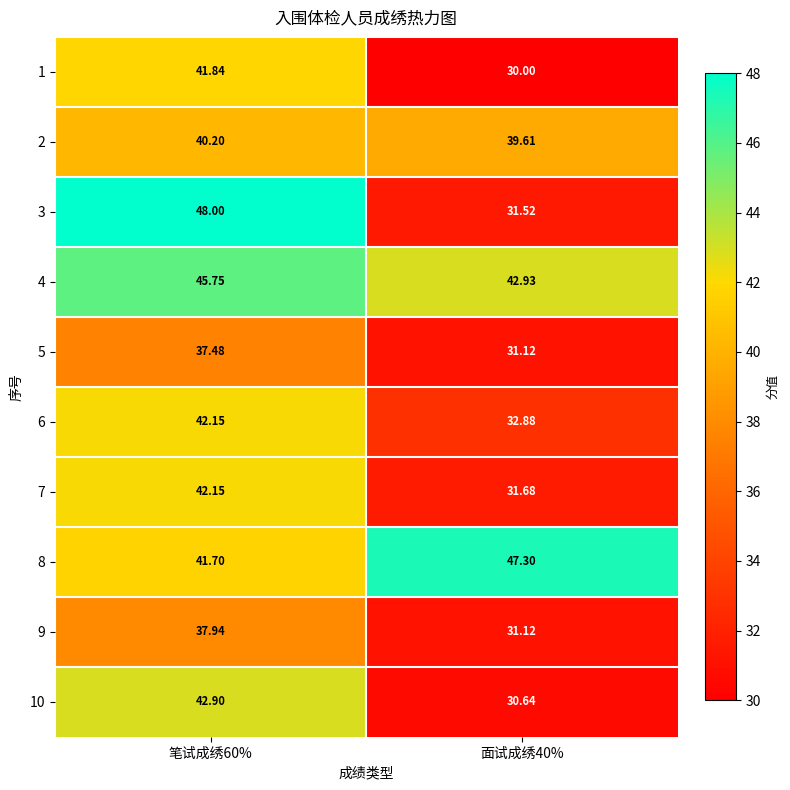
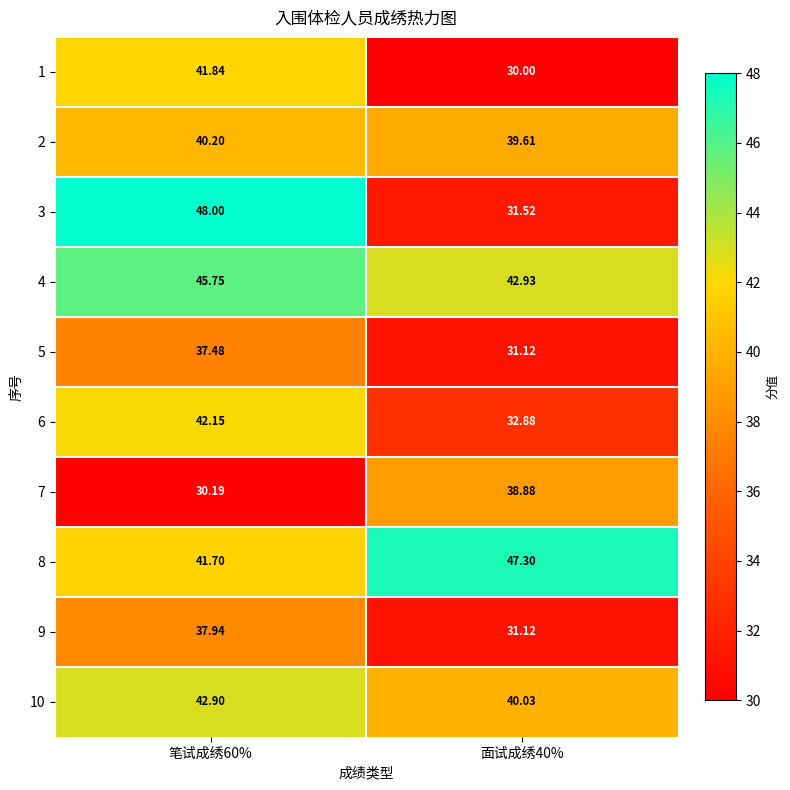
7, 笔试成绣60%: 42.15 -> 30.19
7, 面试成绣40%: 31.68 -> 38.88
10, 面试成绣40%: 30.64 -> 40.03
